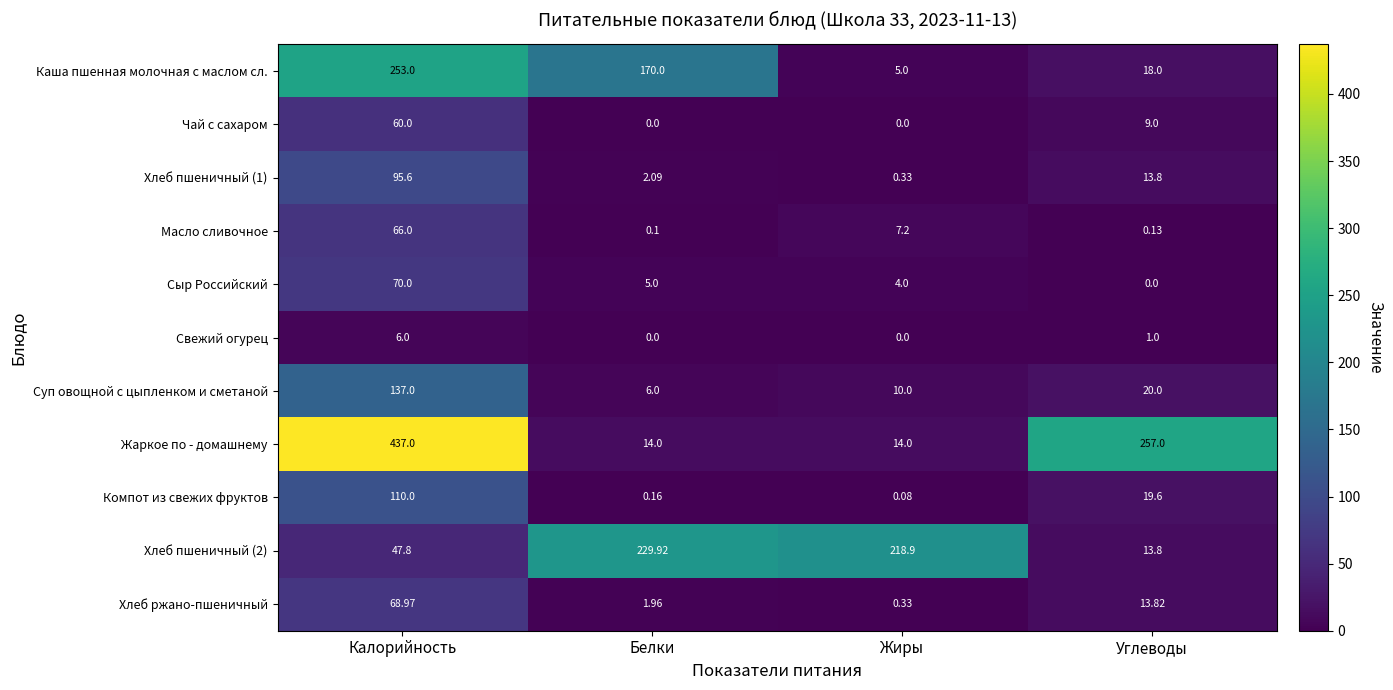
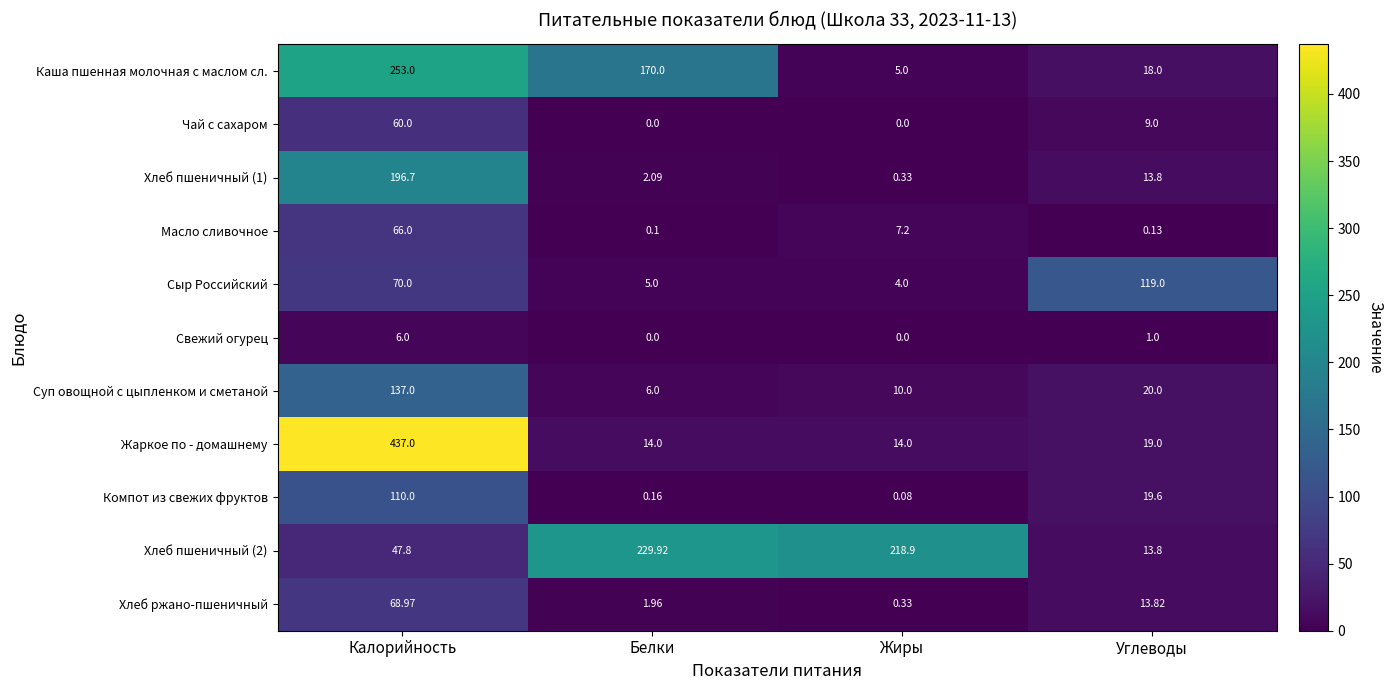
Хлеб пшеничный (1), Калорийность: 95.6 -> 196.7
Сыр Российский, Углеводы: 0.0 -> 119.0
Жаркое по - домашнему, Углеводы: 257.0 -> 19.0
